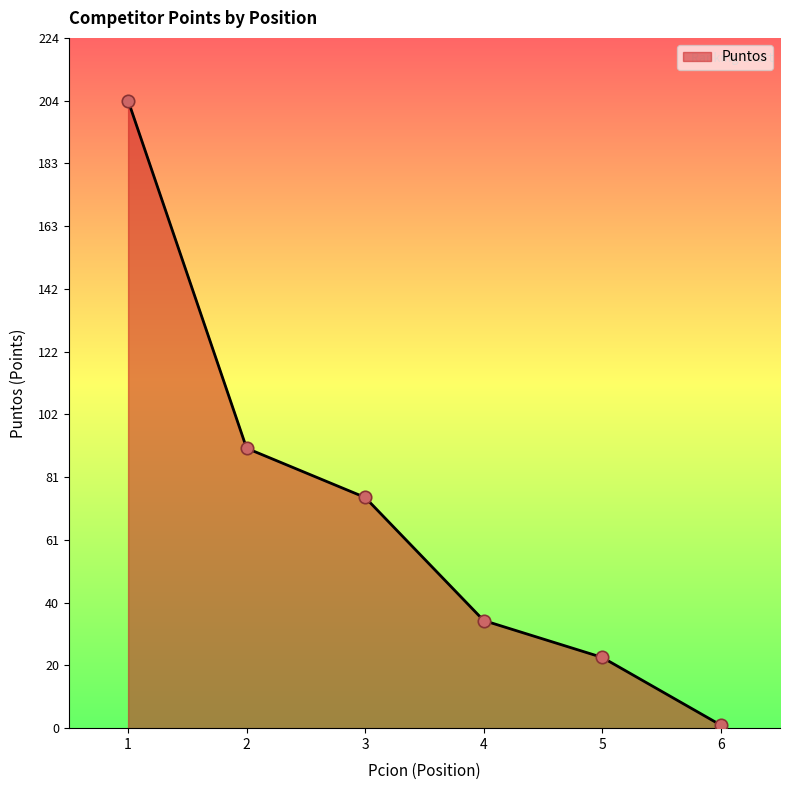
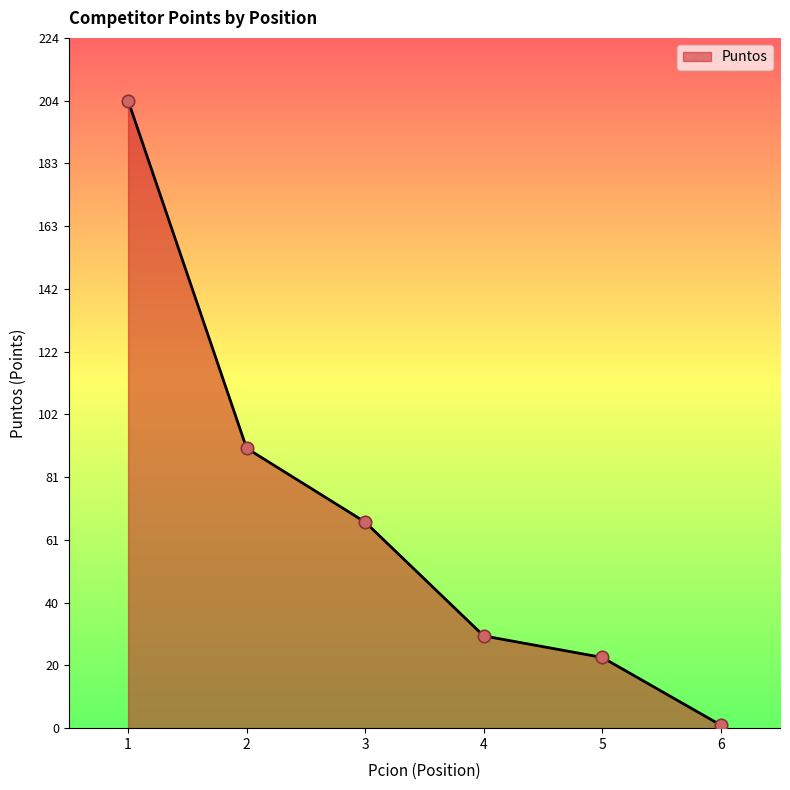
3: 75 -> 67
4: 35 -> 30
